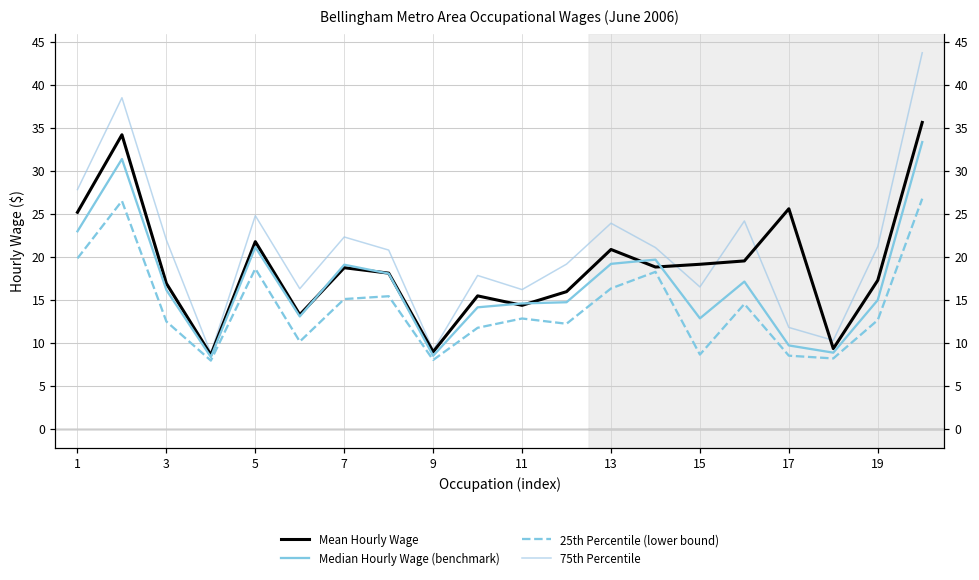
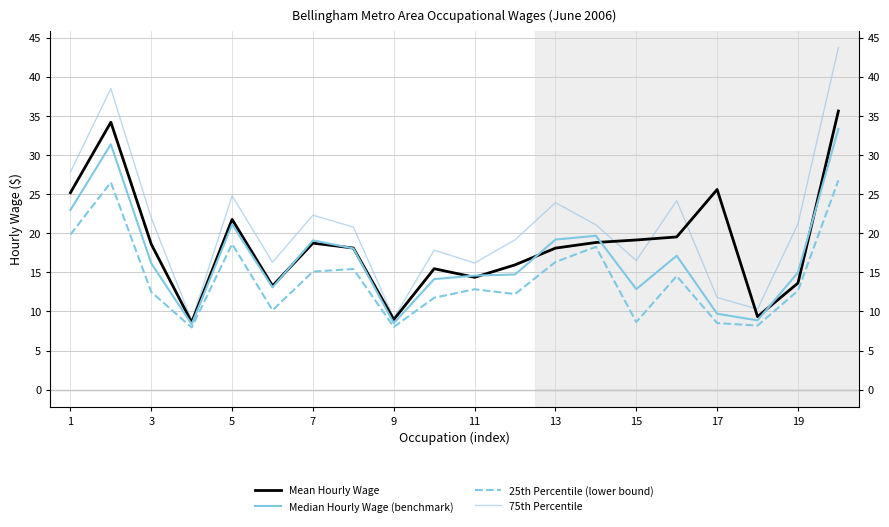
Mean Hourly Wage, 3: 17 -> 19
Mean Hourly Wage, 13: 21 -> 18
Mean Hourly Wage, 19: 17 -> 14
